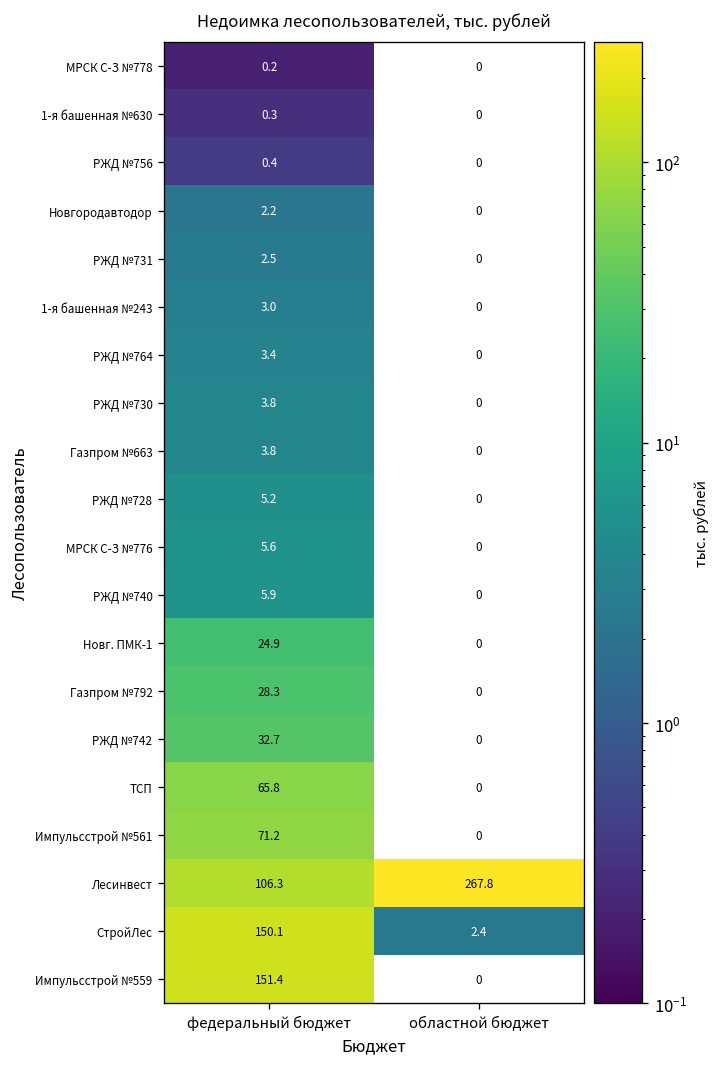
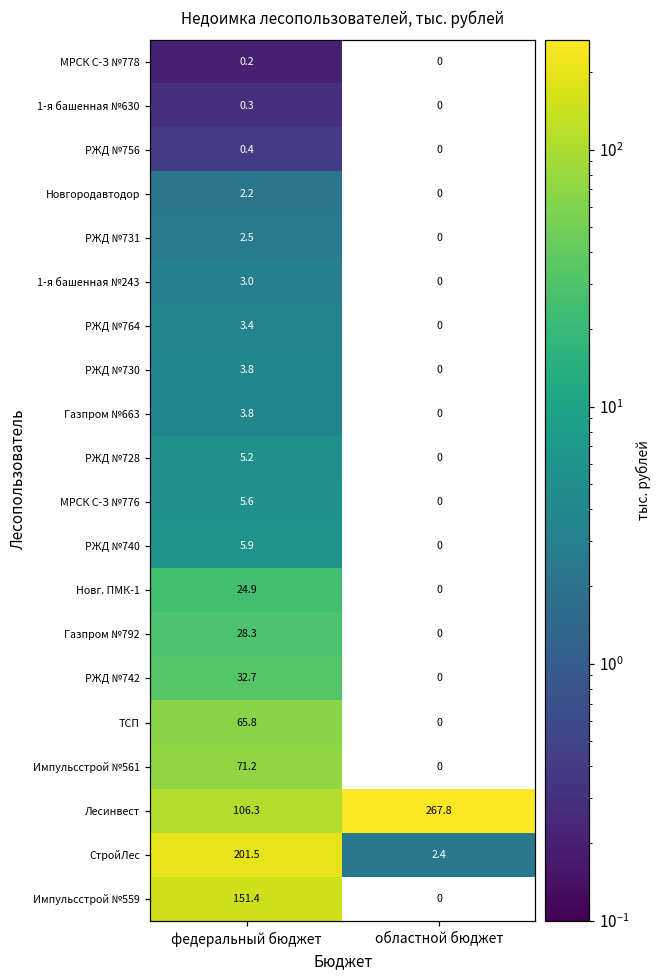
СтройЛес, федеральный бюджет: 150.1 -> 201.5
